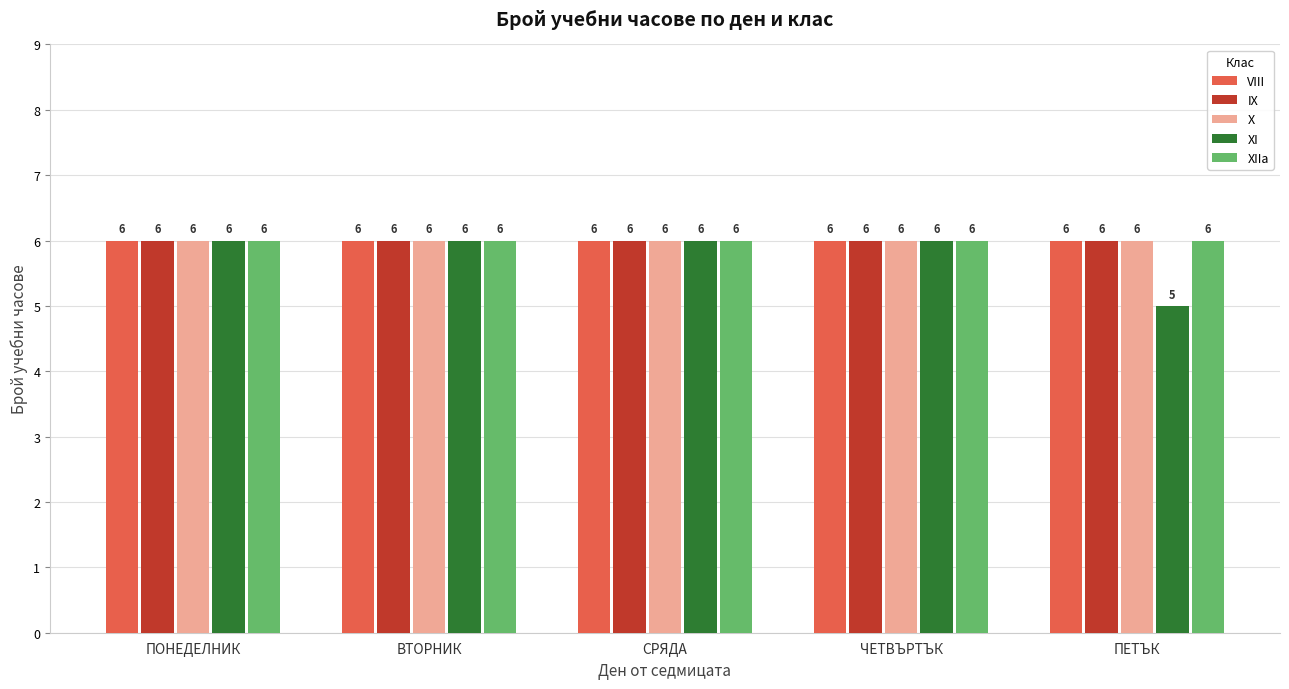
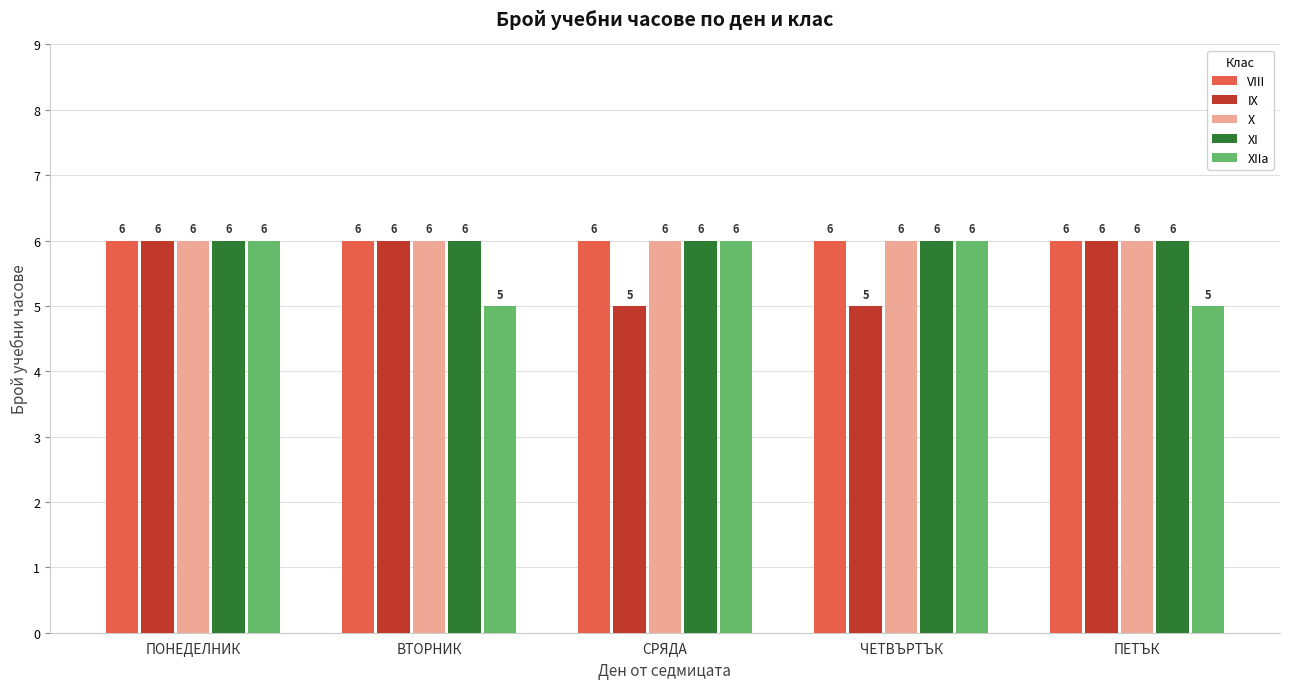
XIIa, ВТОРНИК: 6 -> 5
IX, СРЯДА: 6 -> 5
IX, ЧЕТВЪРТЪК: 6 -> 5
XI, ПЕТЪК: 5 -> 6
XIIa, ПЕТЪК: 6 -> 5
